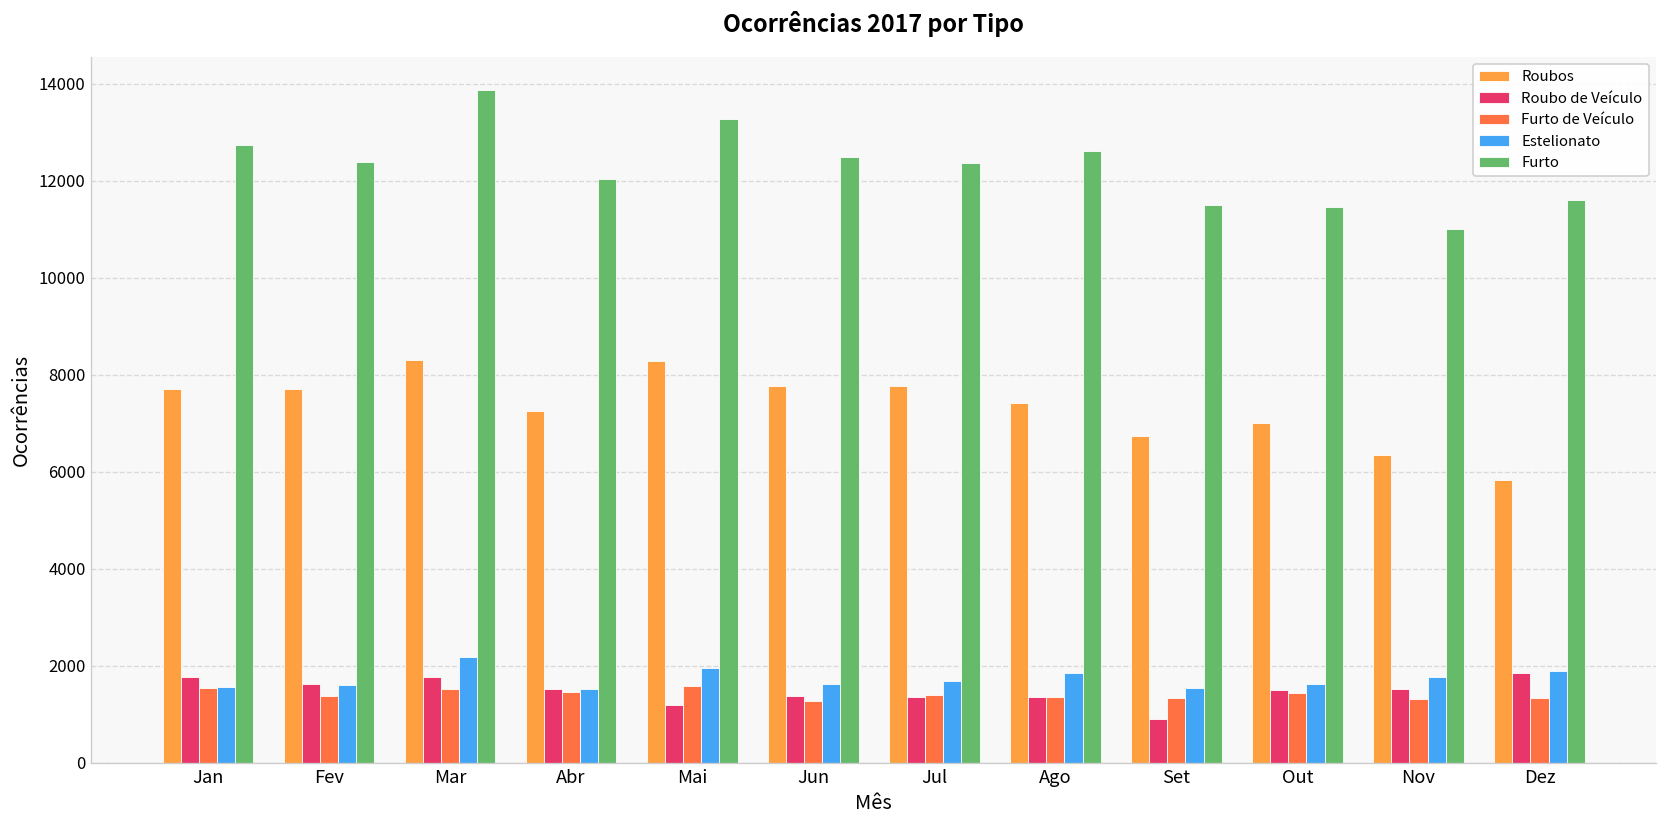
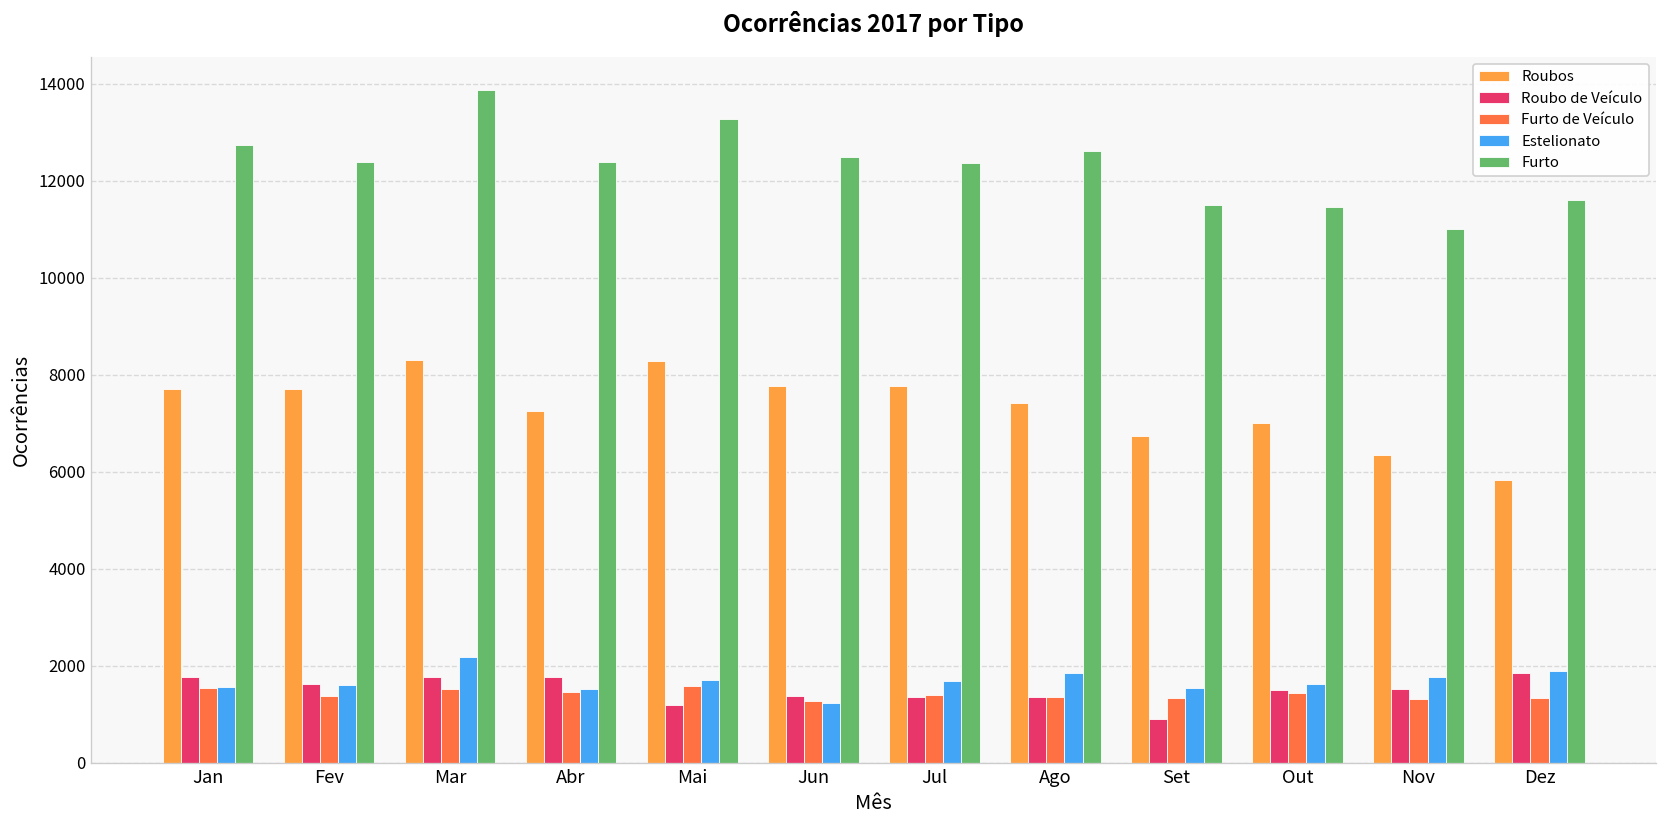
Roubo de Veículo, Abr: 1500 -> 1800
Furto, Abr: 12000 -> 12400
Estelionato, Mai: 2000 -> 1700
Estelionato, Jun: 1600 -> 1200
